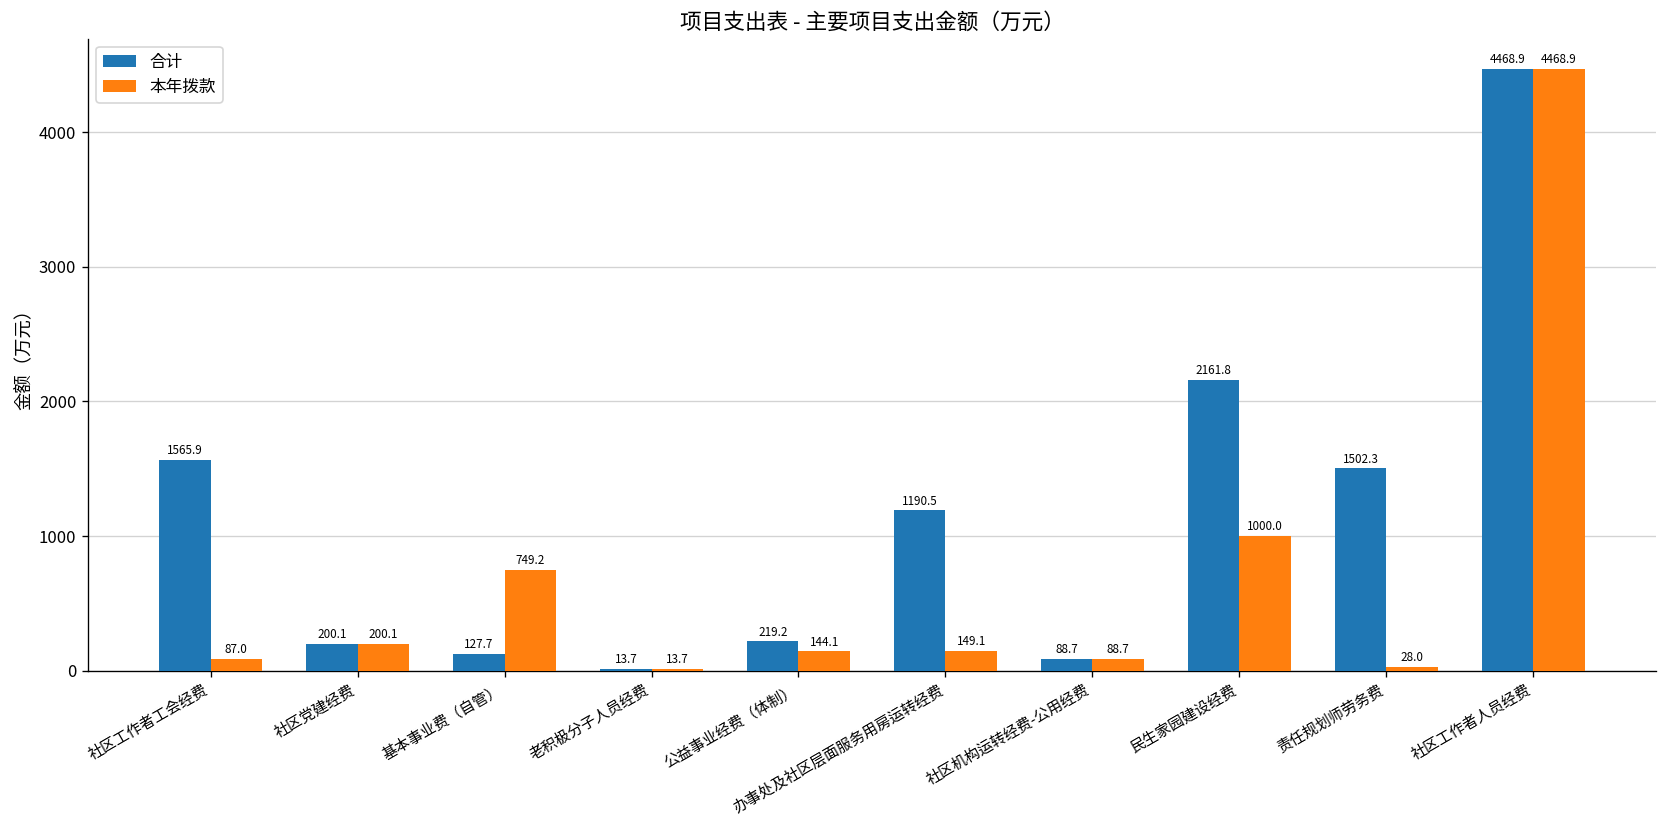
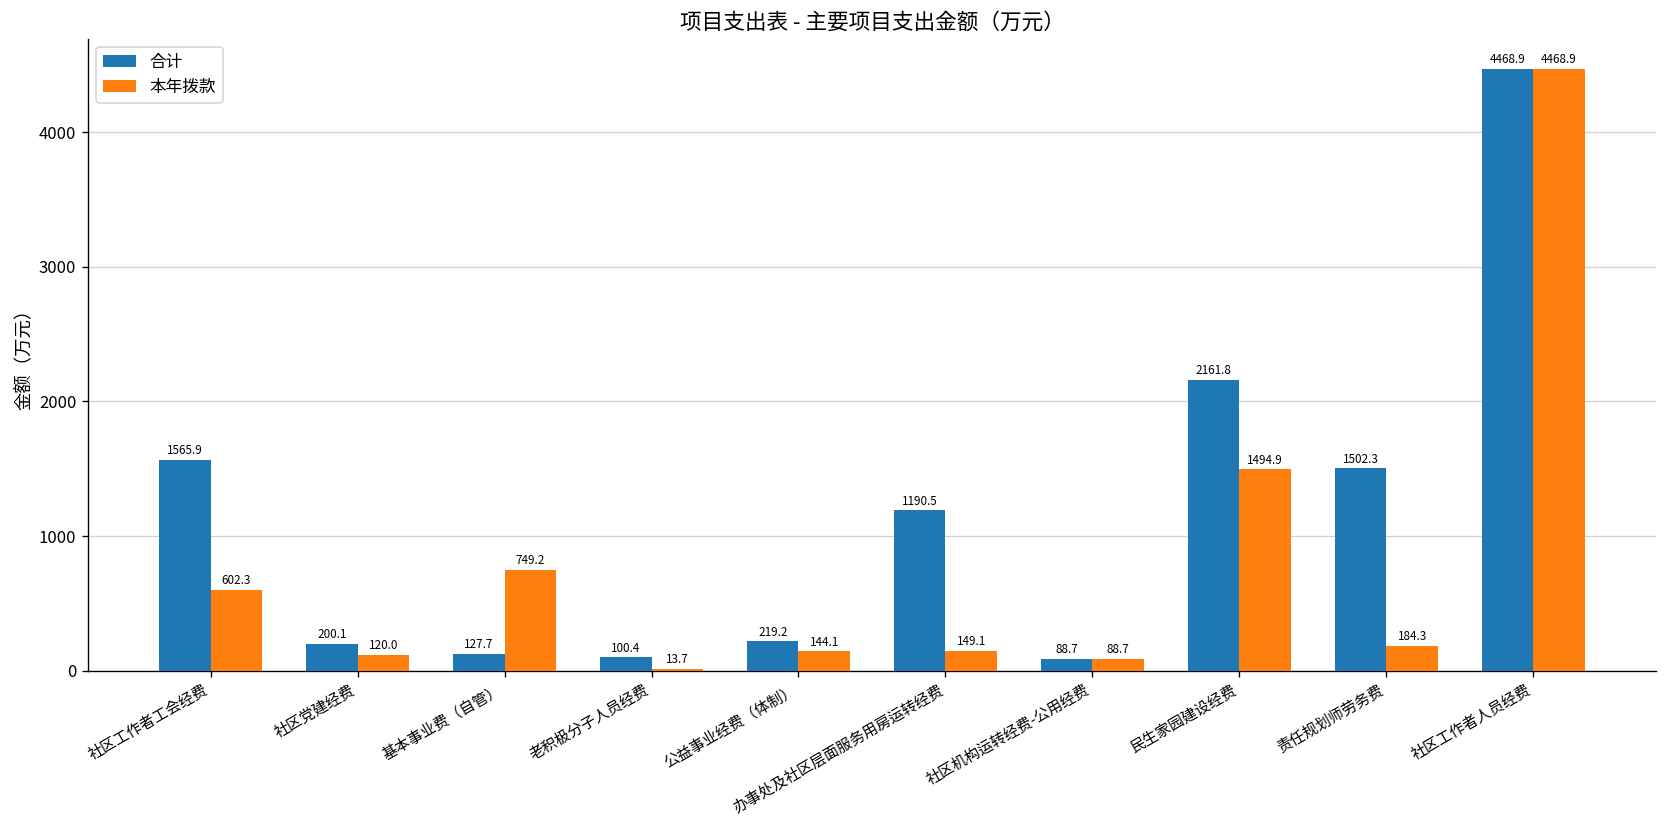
本年拨款, 社区工作者工会经费: 87.0 -> 602.3
本年拨款, 社区党建经费: 200.1 -> 120.0
合计, 老积极分子人员经费: 13.7 -> 100.4
本年拨款, 民生家园建设经费: 1000.0 -> 1494.9
本年拨款, 责任规划师劳务费: 28.0 -> 184.3
